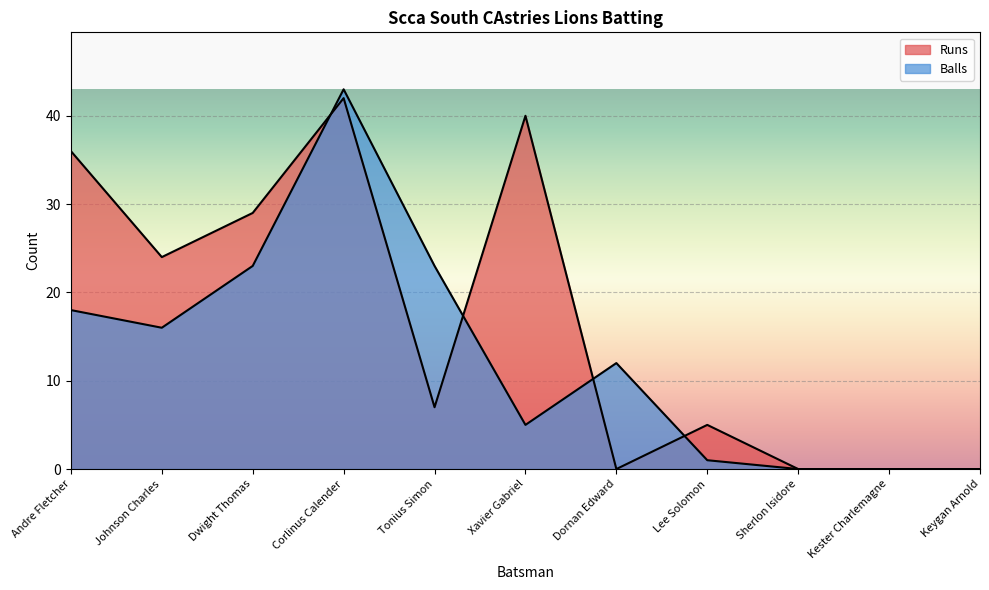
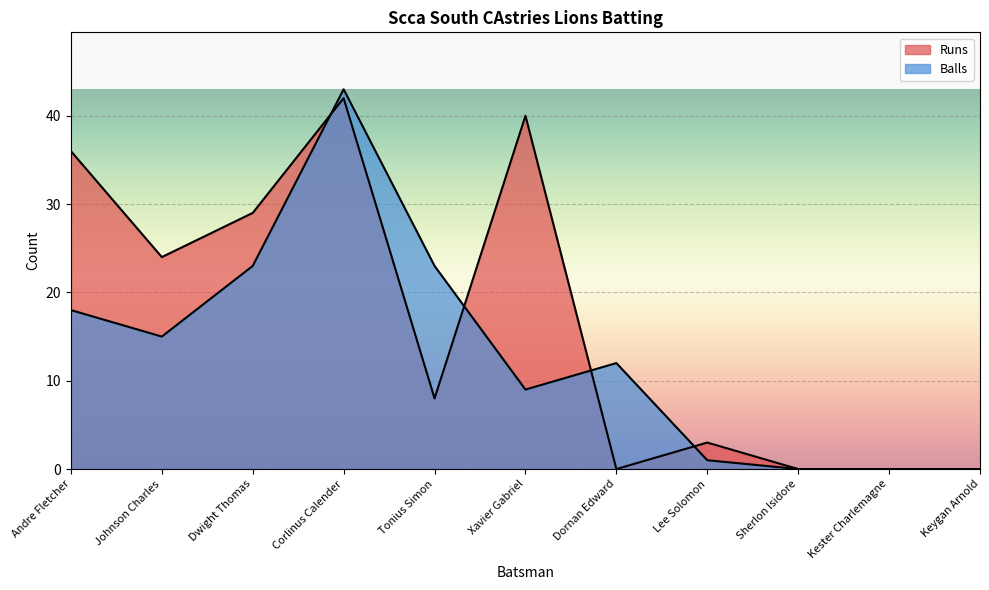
Balls, Johnson Charles: 16 -> 15
Runs, Tonius Simon: 7 -> 8
Balls, Xavier Gabriel: 5 -> 9
Runs, Lee Solomon: 5 -> 3
